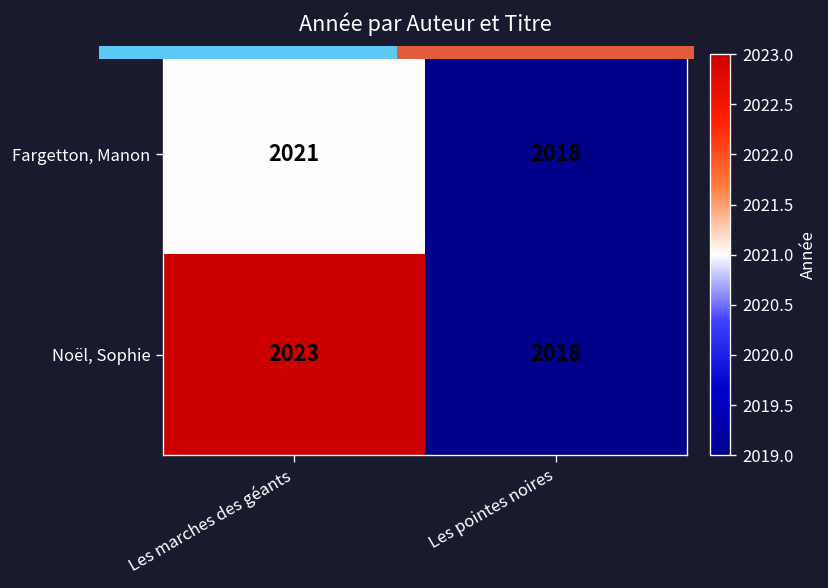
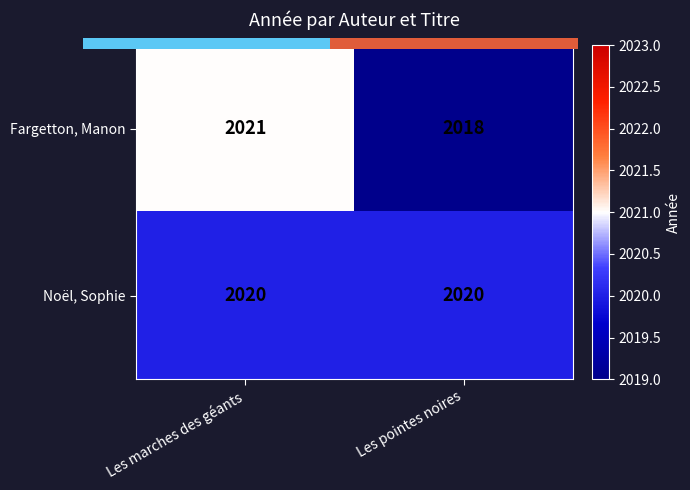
Année par Auteur et Titre, Noël, Sophie, Les marches des géants: 2023 -> 2020
Année par Auteur et Titre, Noël, Sophie, Les pointes noires: 2018 -> 2020
